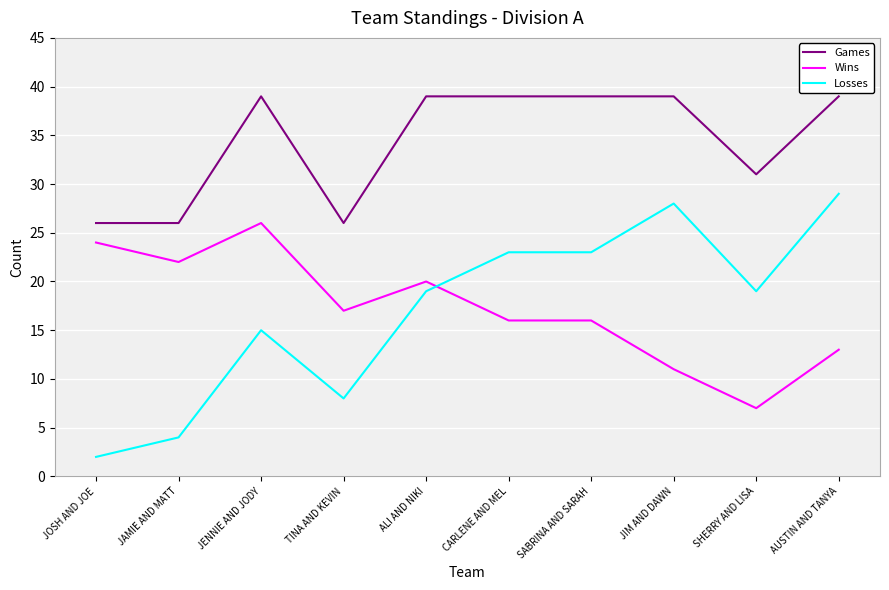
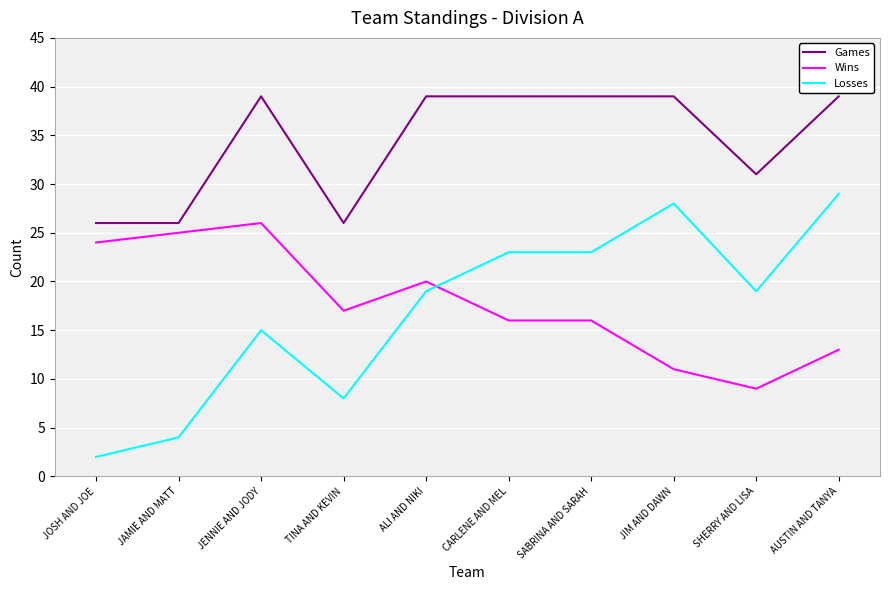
Wins, JAMIE AND MATT: 22 -> 25
Wins, SHERRY AND LISA: 7 -> 9
